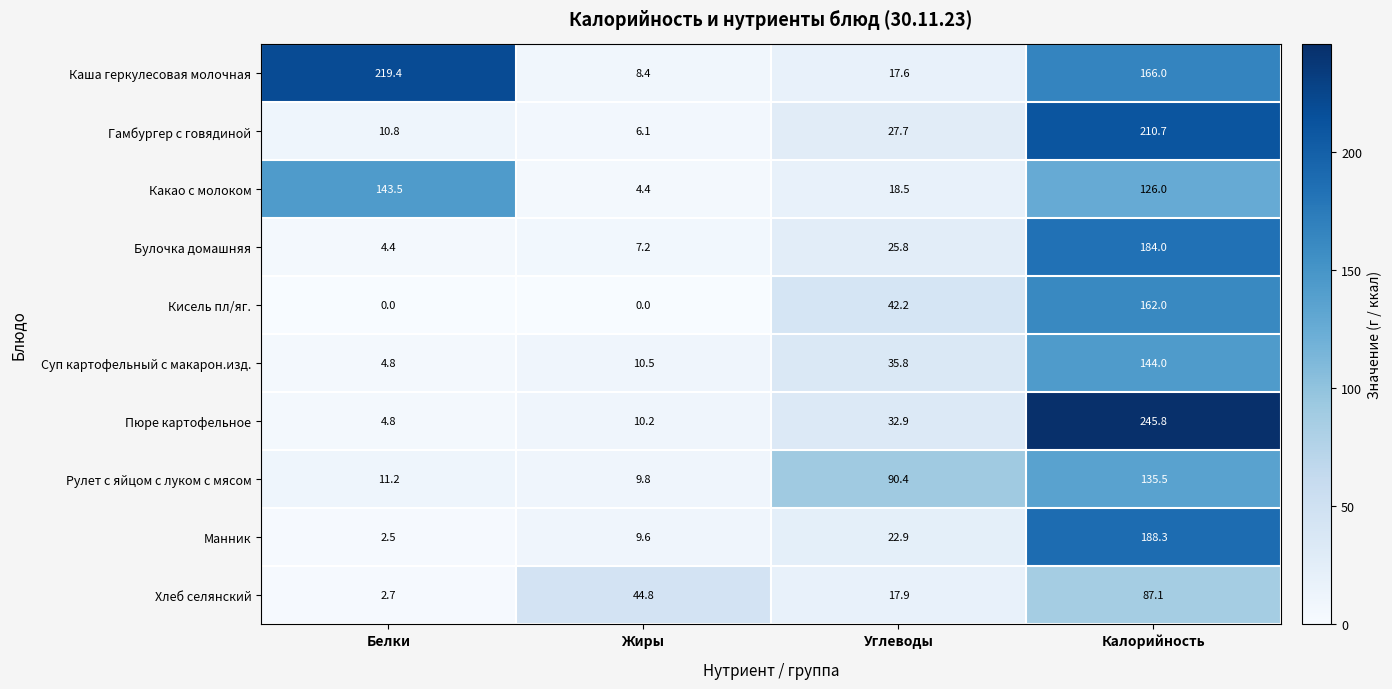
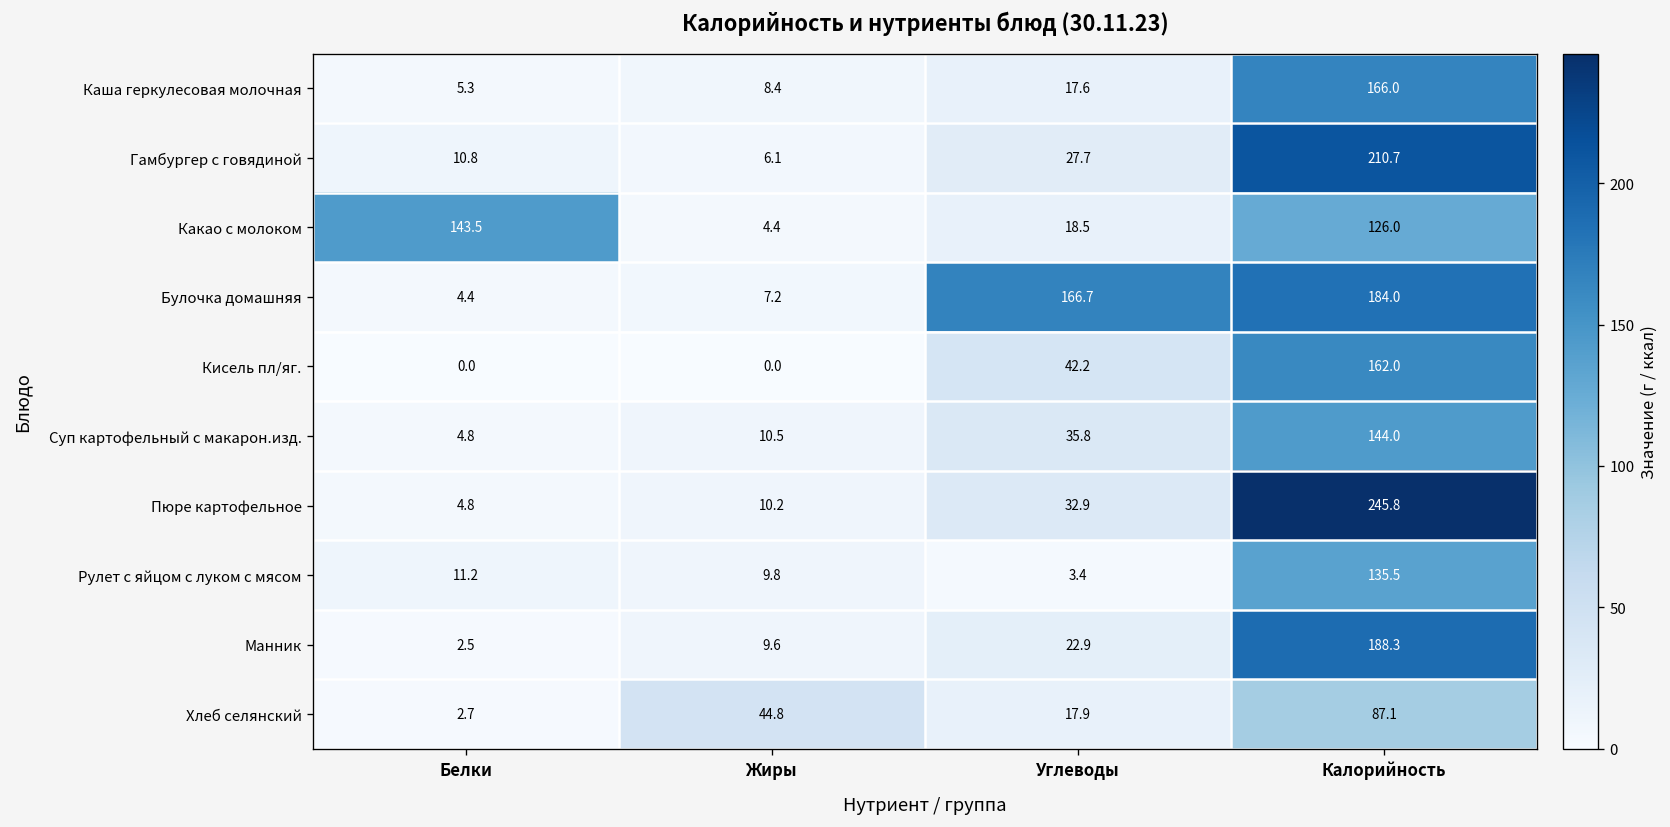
Каша геркулесовая молочная, Белки: 219.4 -> 5.3
Булочка домашняя, Углеводы: 25.8 -> 166.7
Рулет с яйцом с луком с мясом, Углеводы: 90.4 -> 3.4
